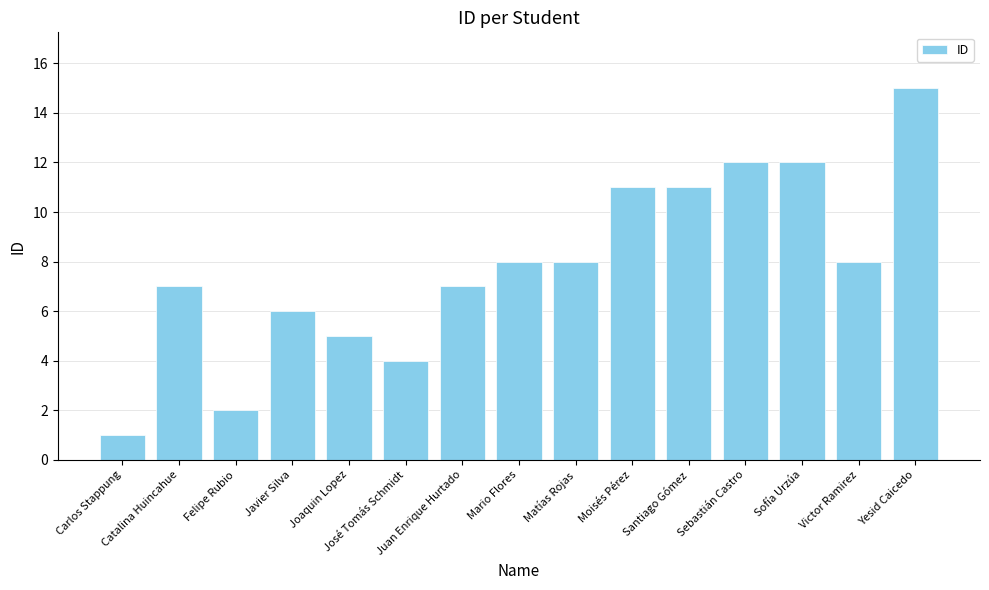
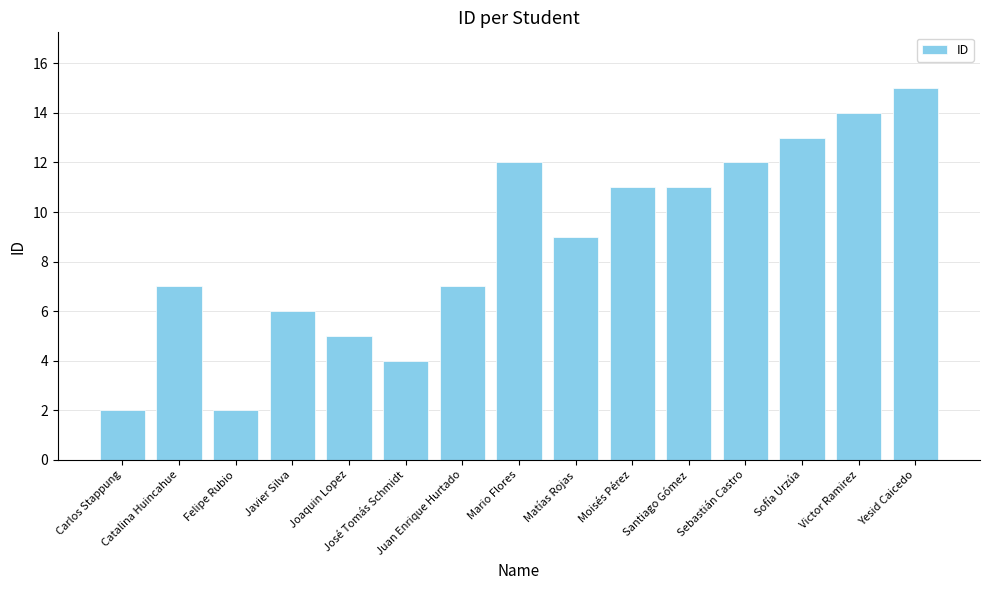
Carlos Stappung: 1 -> 2
Mario Flores: 8 -> 12
Matías Rojas: 8 -> 9
Sofía Urzúa: 12 -> 13
Victor Ramirez: 8 -> 14
